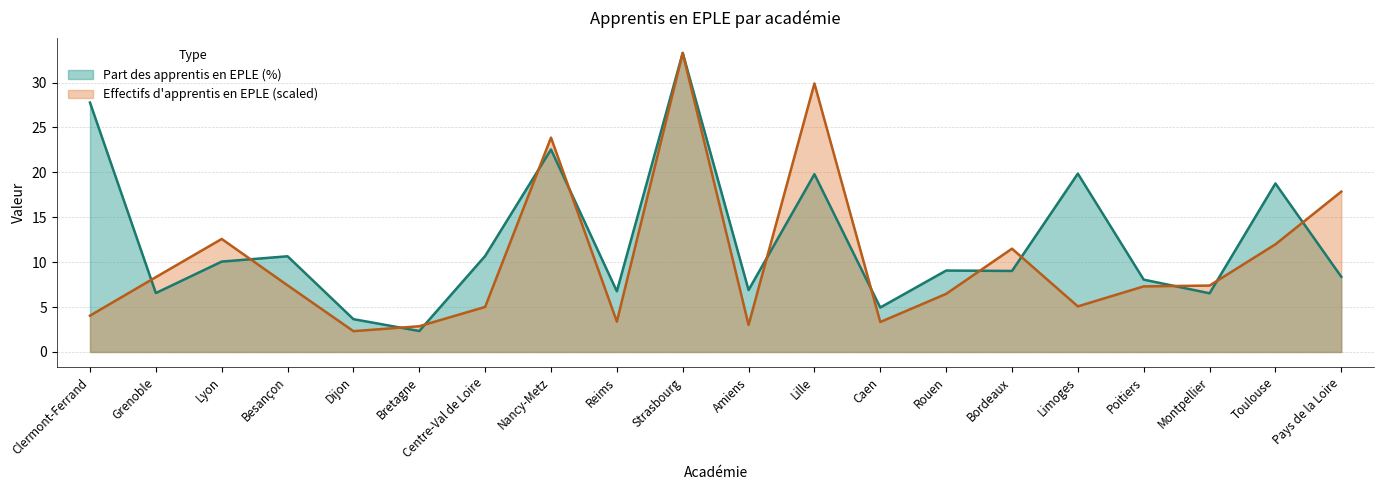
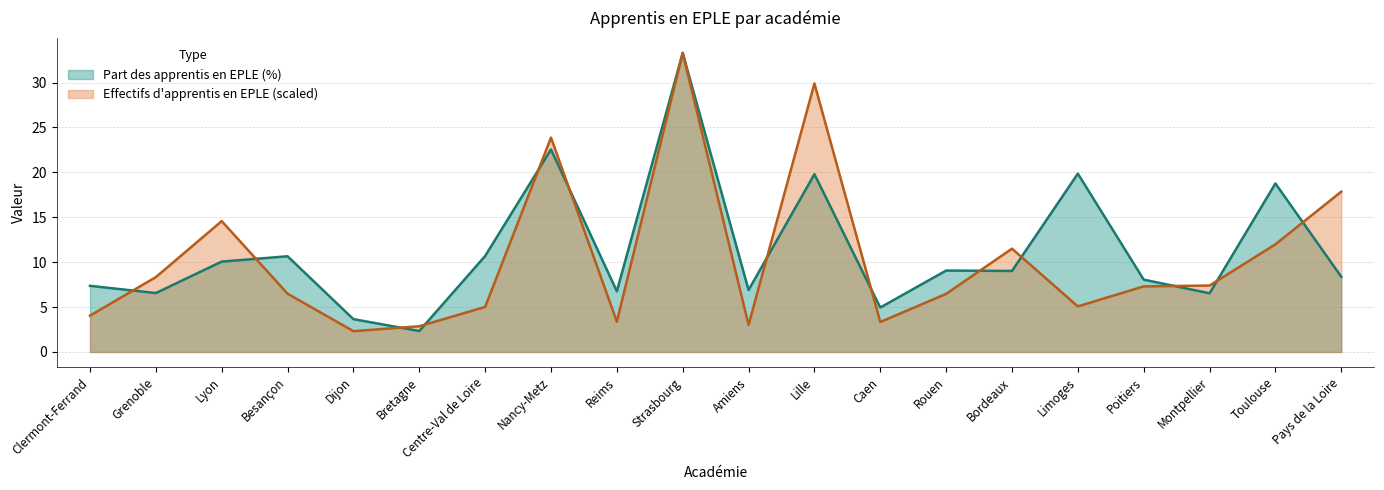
Part des apprentis en EPLE (%), Clermont-Ferrand: 28 -> 7
Effectifs d'apprentis en EPLE (scaled), Lyon: 13 -> 15
Effectifs d'apprentis en EPLE (scaled), Besançon: 7 -> 6
